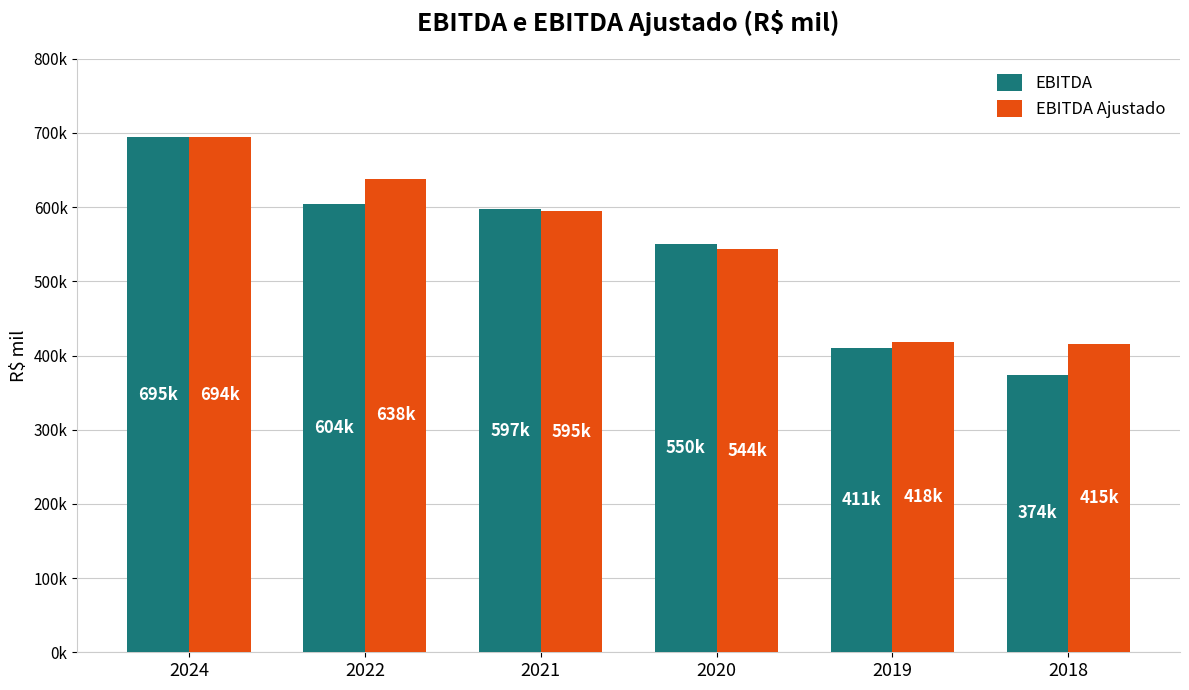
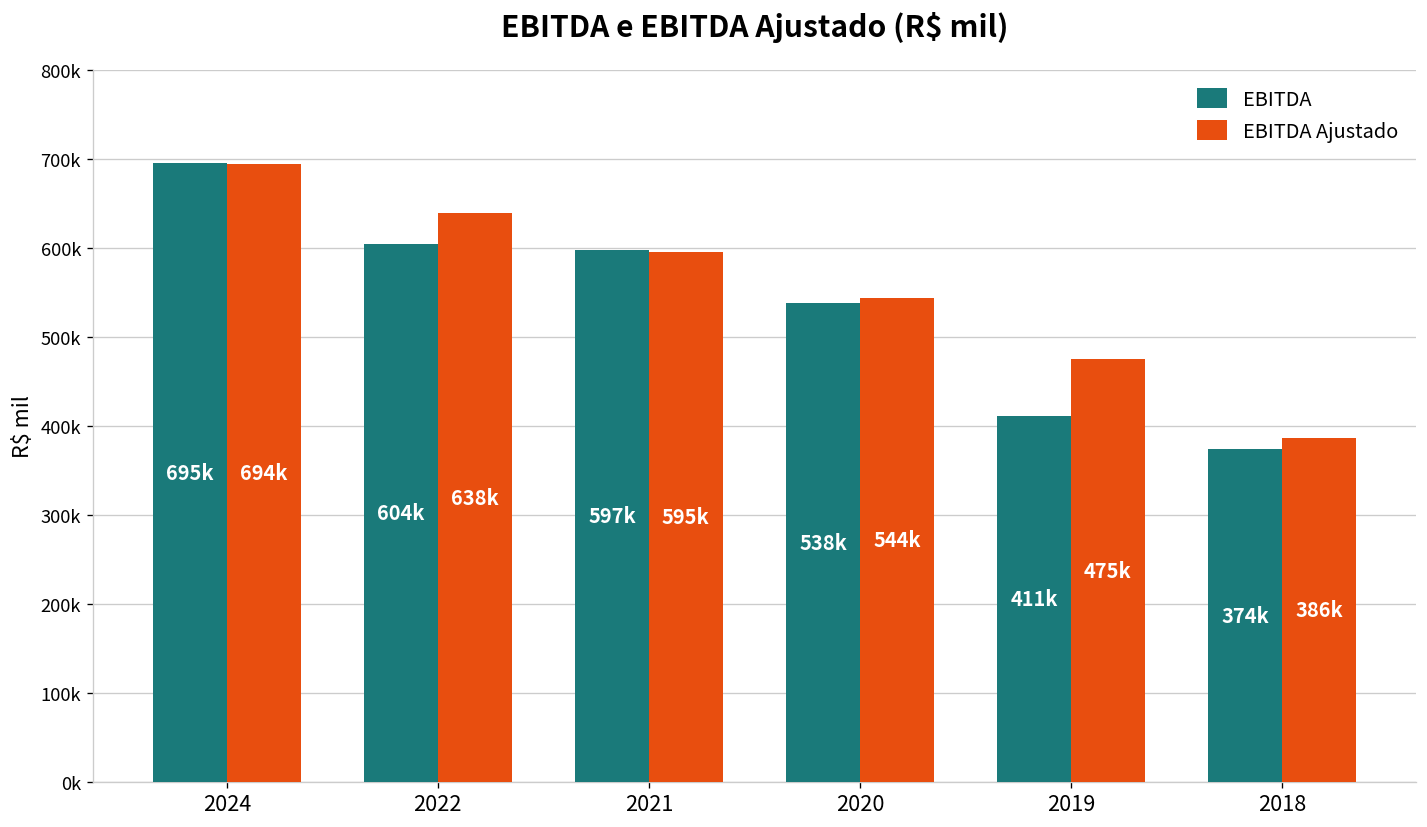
EBITDA, 2020: 550k -> 538k
EBITDA Ajustado, 2019: 418k -> 475k
EBITDA Ajustado, 2018: 415k -> 386k
